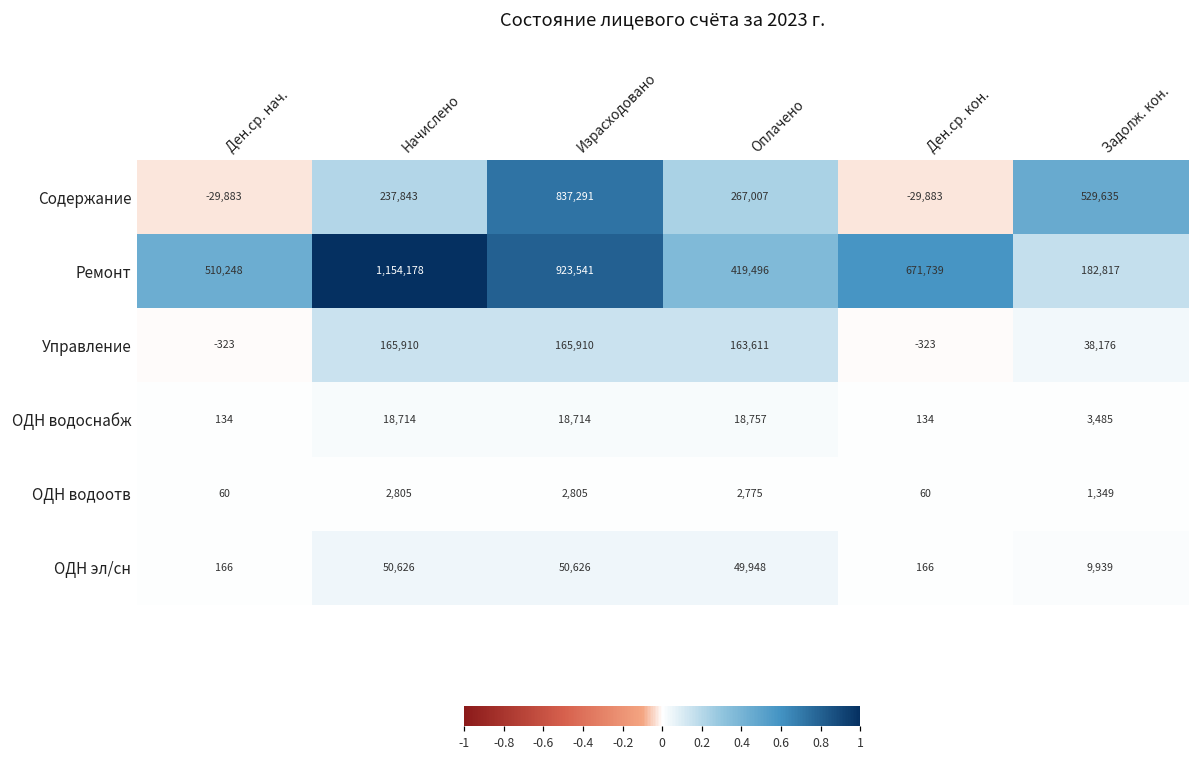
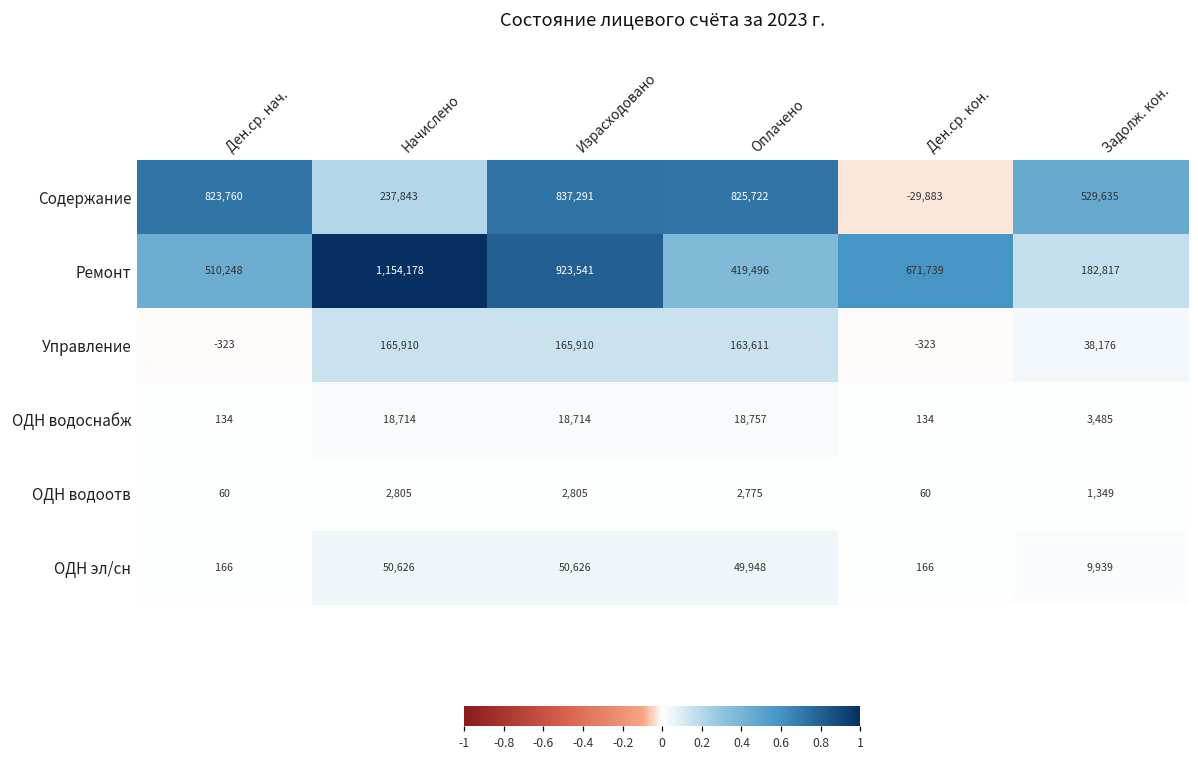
Содержание, Ден.ср. нач.: -29,883 -> 823,760
Содержание, Оплачено: 267,007 -> 825,722
